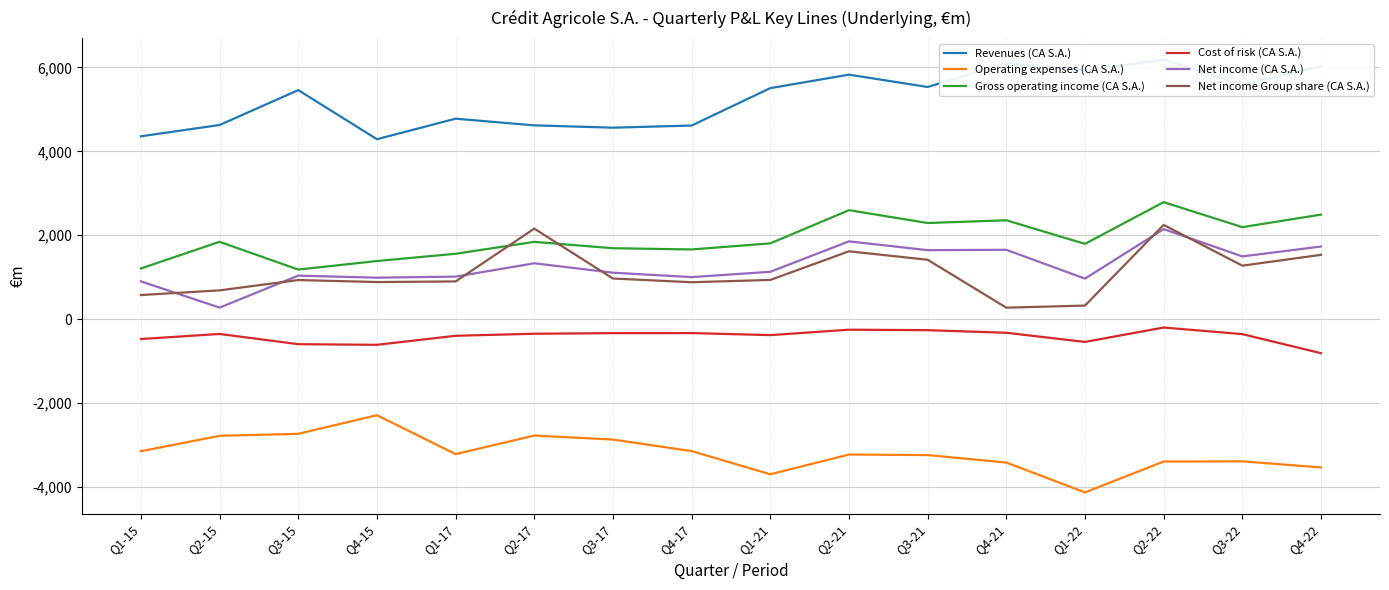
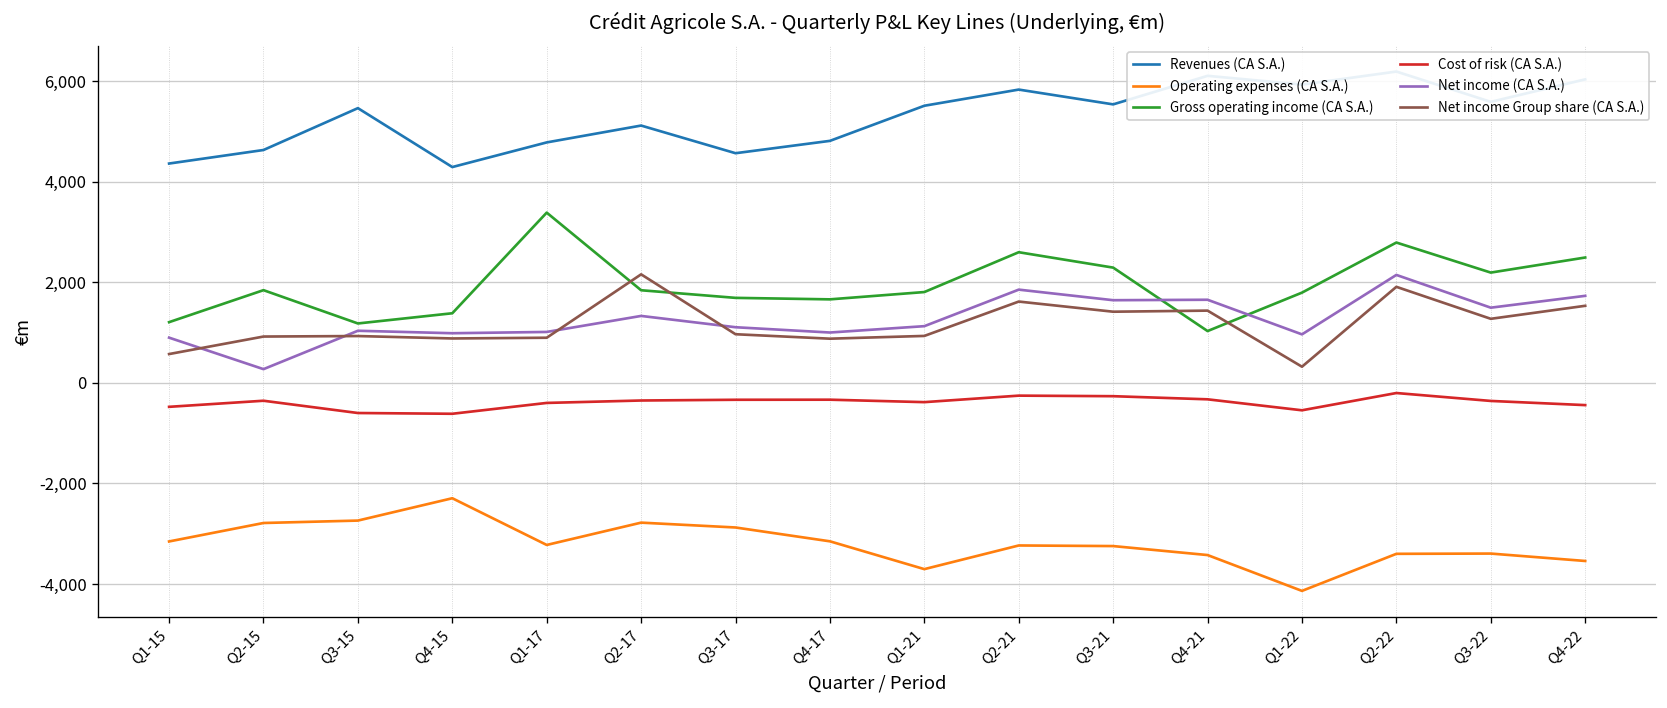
Net income Group share (CA S.A.), Q2-15: 700 -> 900
Gross operating income (CA S.A.), Q1-17: 1,600 -> 3,400
Revenues (CA S.A.), Q2-17: 4,600 -> 5,100
Revenues (CA S.A.), Q4-17: 4,600 -> 4,800
Gross operating income (CA S.A.), Q4-21: 2,400 -> 1,000
Net income Group share (CA S.A.), Q4-21: 300 -> 1,400
Net income Group share (CA S.A.), Q2-22: 2,200 -> 1,900
Cost of risk (CA S.A.), Q4-22: -800 -> -400
